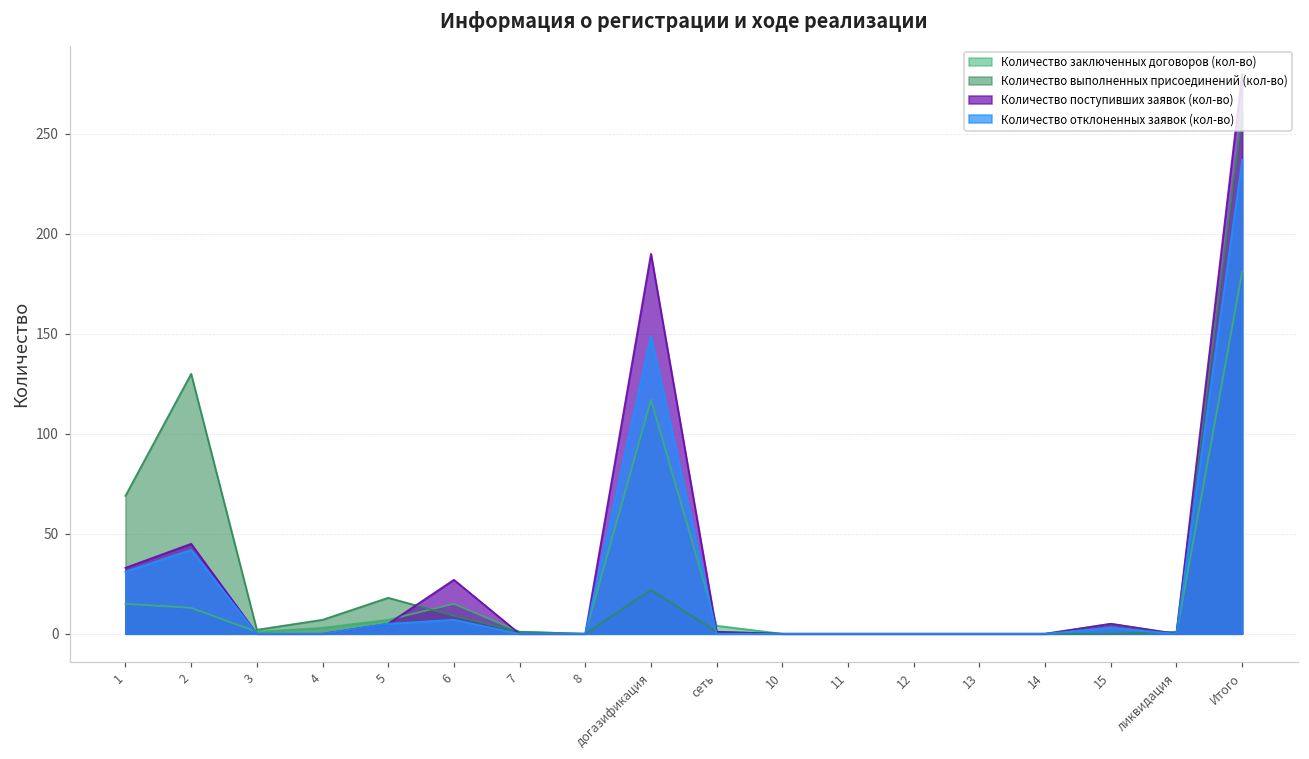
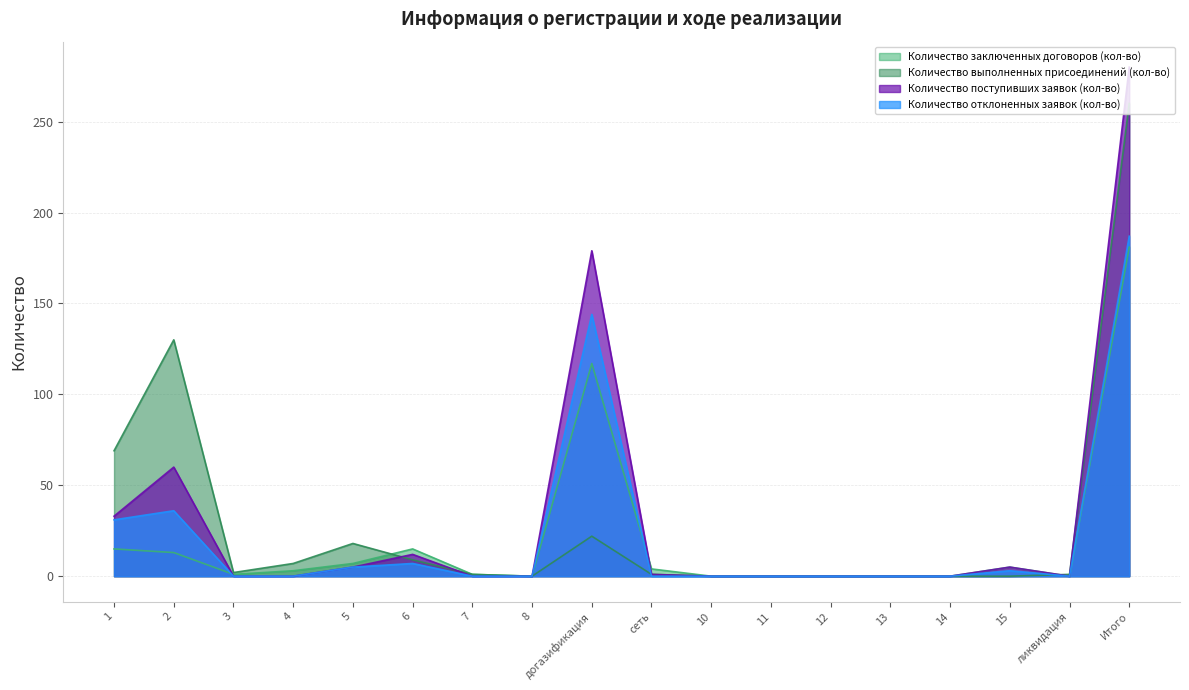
Количество поступивших заявок (кол-во), 2: 45 -> 60
Количество отклоненных заявок (кол-во), 2: 42 -> 36
Количество поступивших заявок (кол-во), 6: 27 -> 12
Количество поступивших заявок (кол-во), догазификация: 190 -> 179
Количество отклоненных заявок (кол-во), догазификация: 149 -> 144
Количество отклоненных заявок (кол-во), Итого: 237 -> 187
